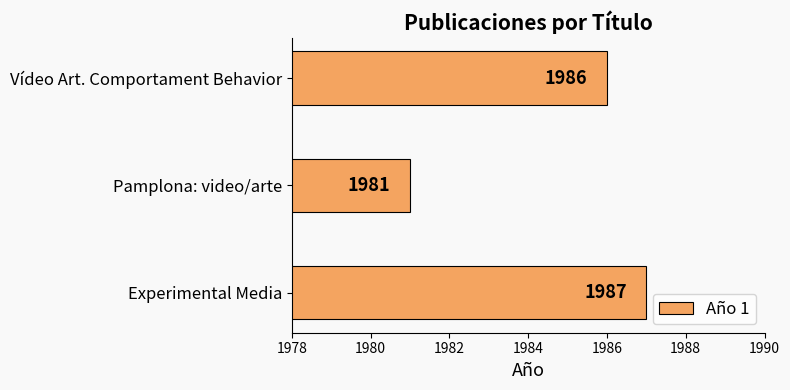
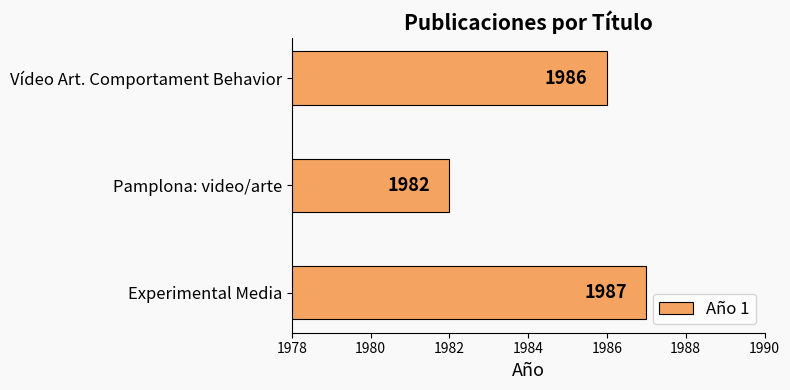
Pamplona: video/arte: 1981 -> 1982
